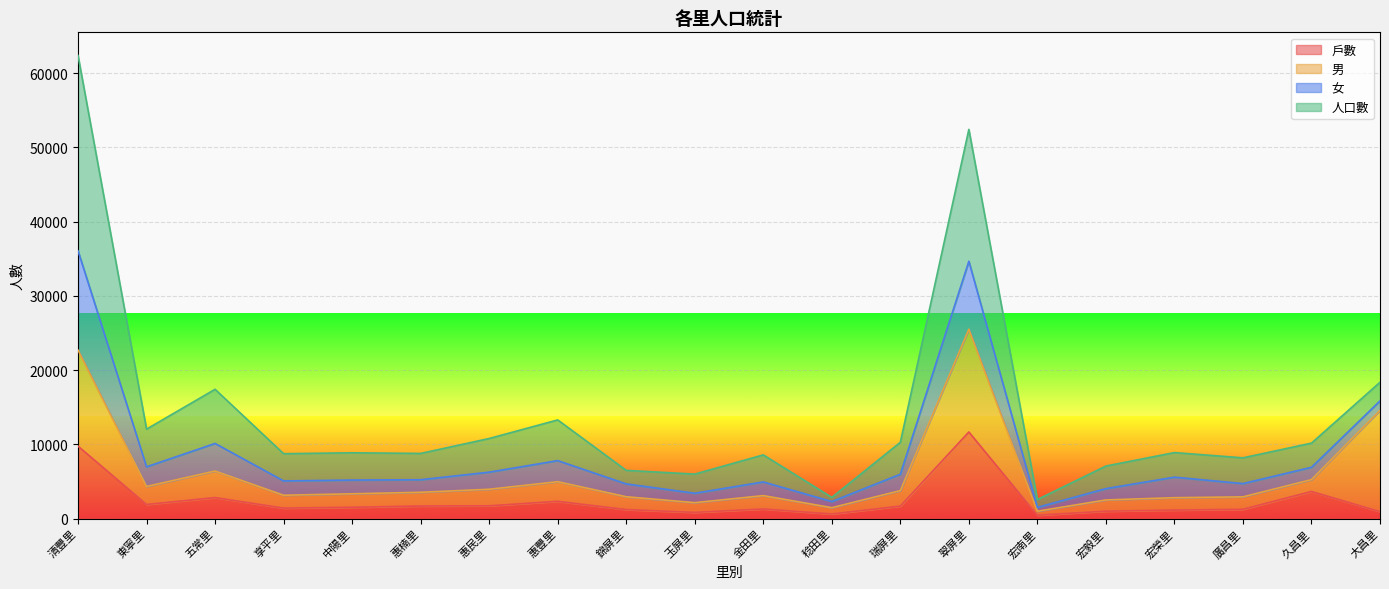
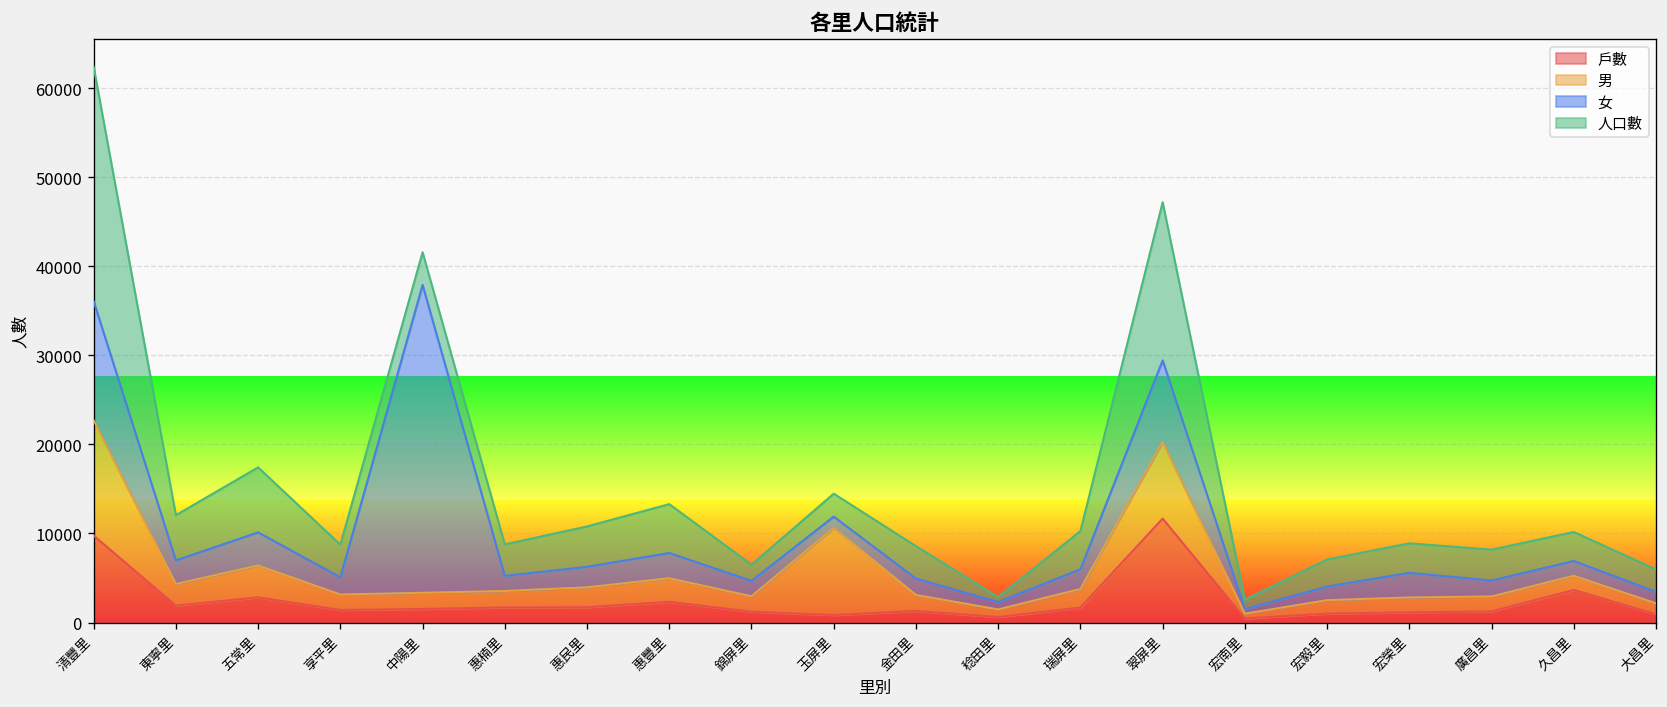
女, 中陽里: 2000 -> 35000
男, 玉屏里: 1000 -> 10000
男, 翠屏里: 14000 -> 9000
男, 大昌里: 14000 -> 1000
